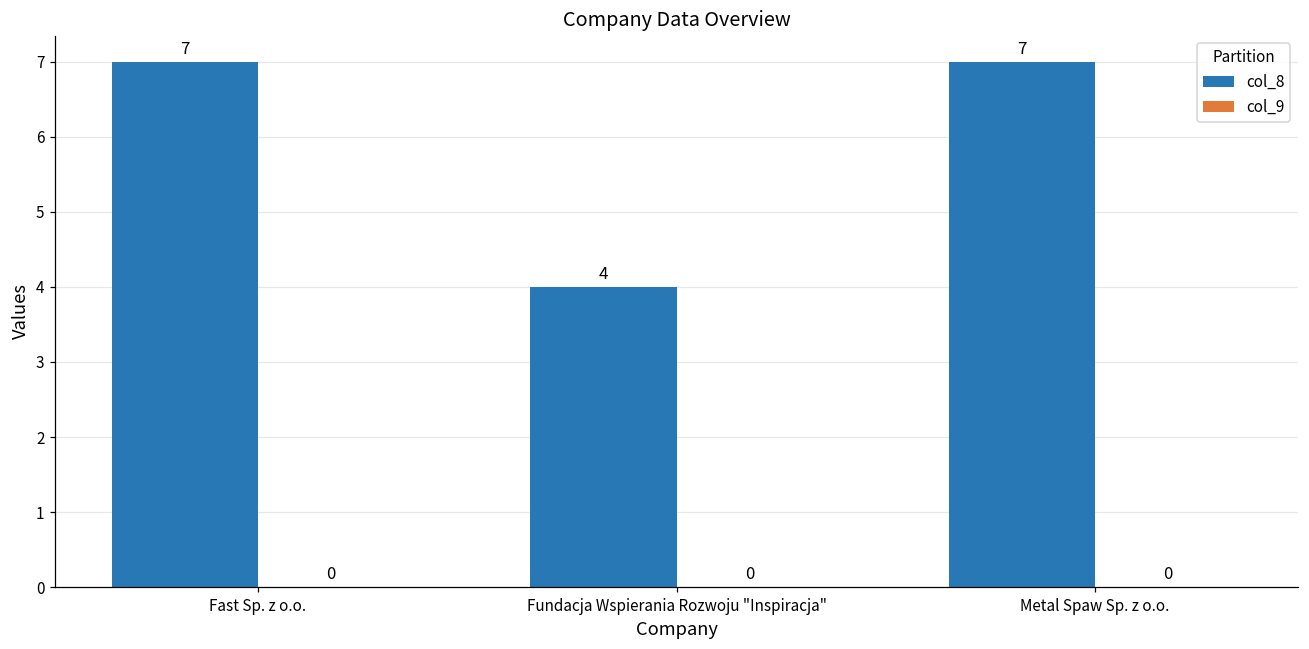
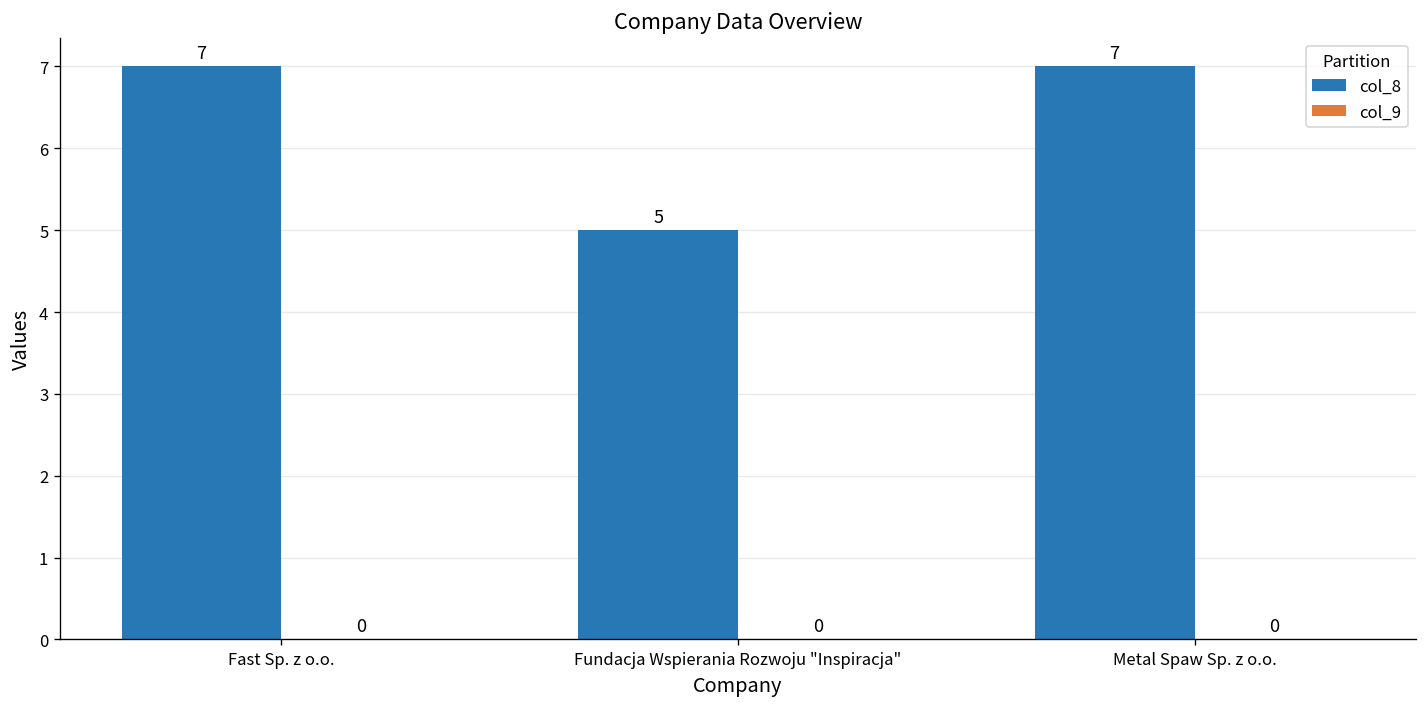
col_8, Fundacja Wspierania Rozwoju "Inspiracja": 4 -> 5
